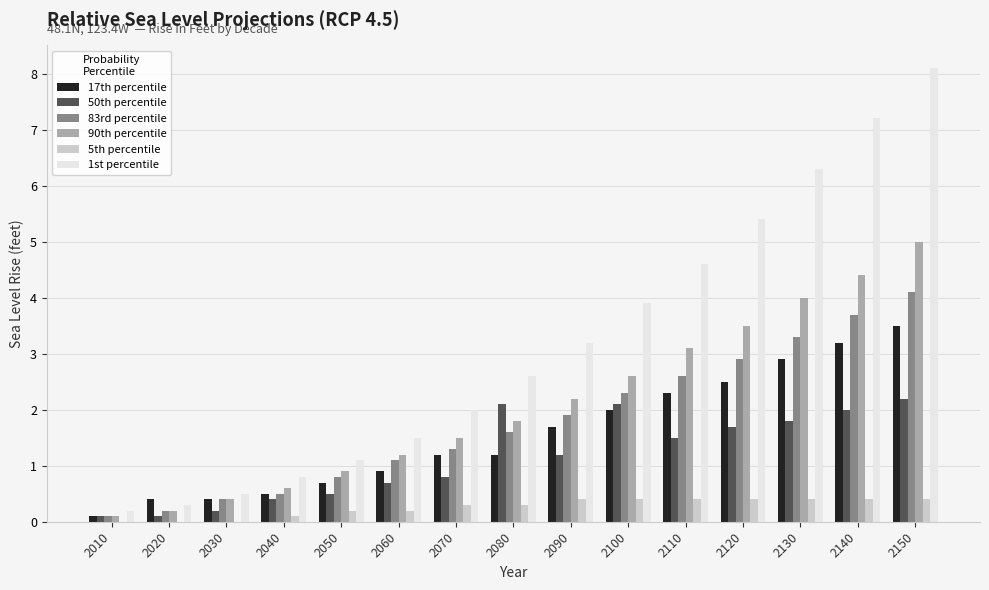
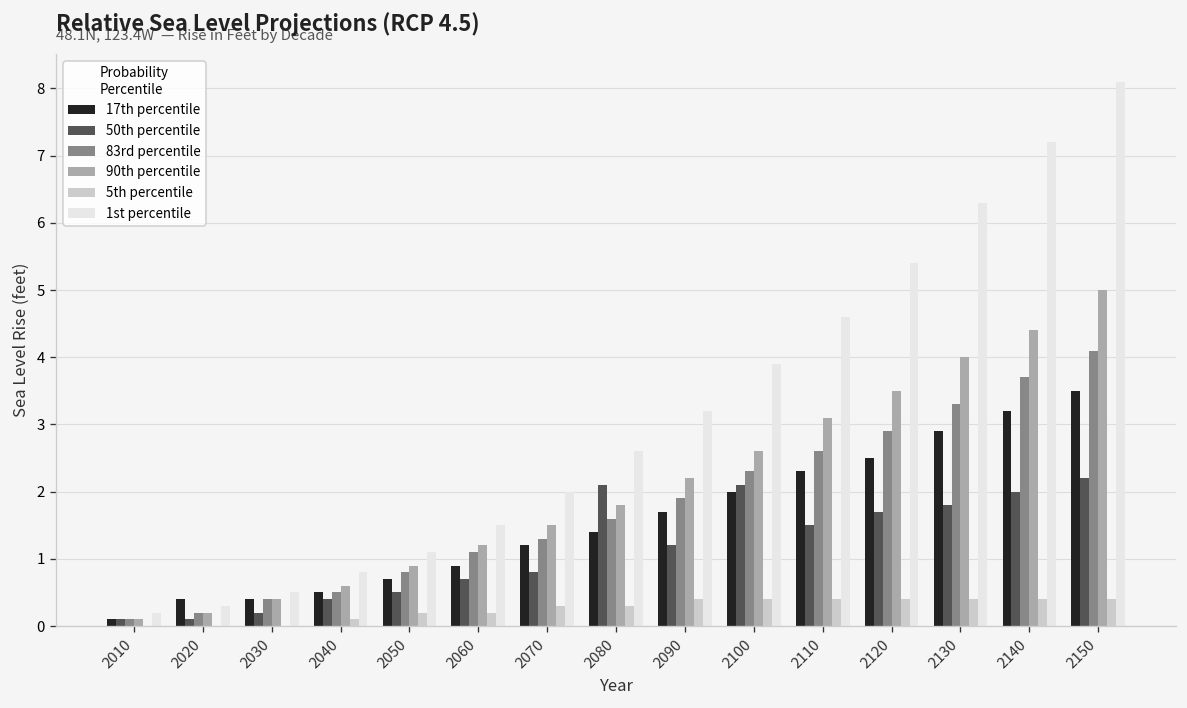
17th percentile, 2080: 1.2 -> 1.4
